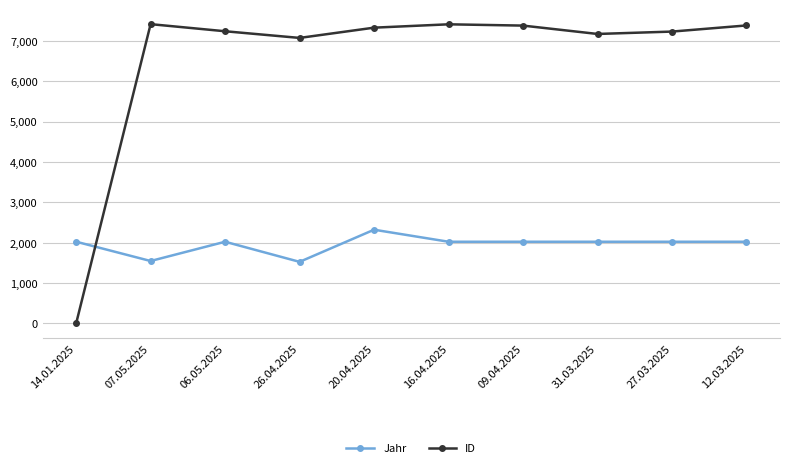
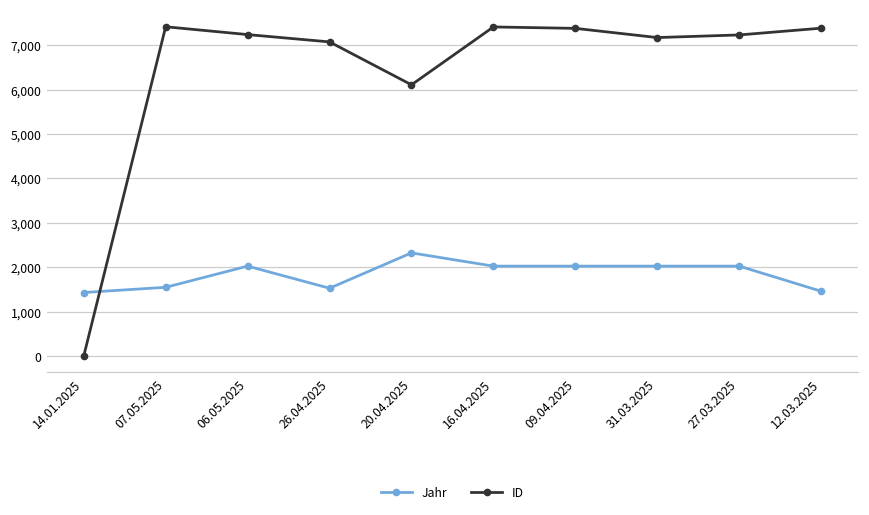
Jahr, 14.01.2025: 2,000 -> 1,400
ID, 20.04.2025: 7,300 -> 6,100
Jahr, 12.03.2025: 2,000 -> 1,500
